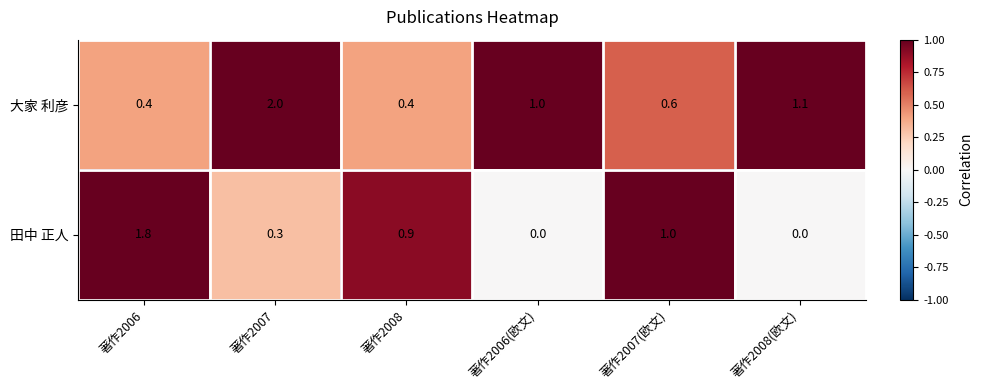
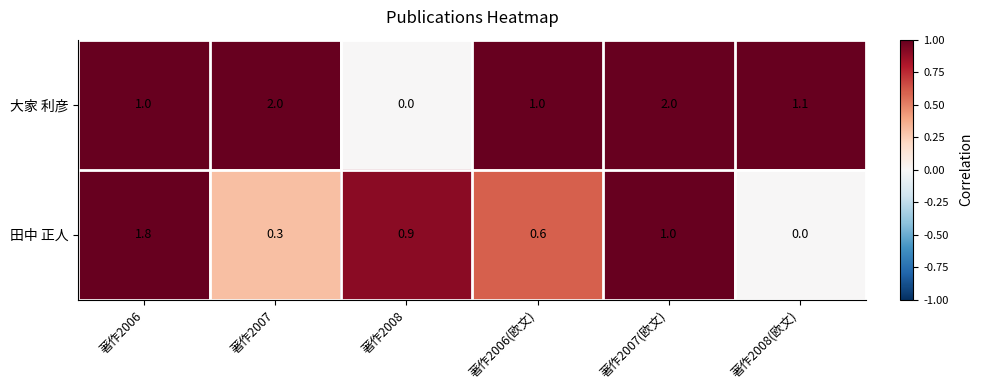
大家 利彦, 著作2006: 0.4 -> 1.0
大家 利彦, 著作2008: 0.4 -> 0.0
大家 利彦, 著作2007(欧文): 0.6 -> 2.0
田中 正人, 著作2006(欧文): 0.0 -> 0.6
